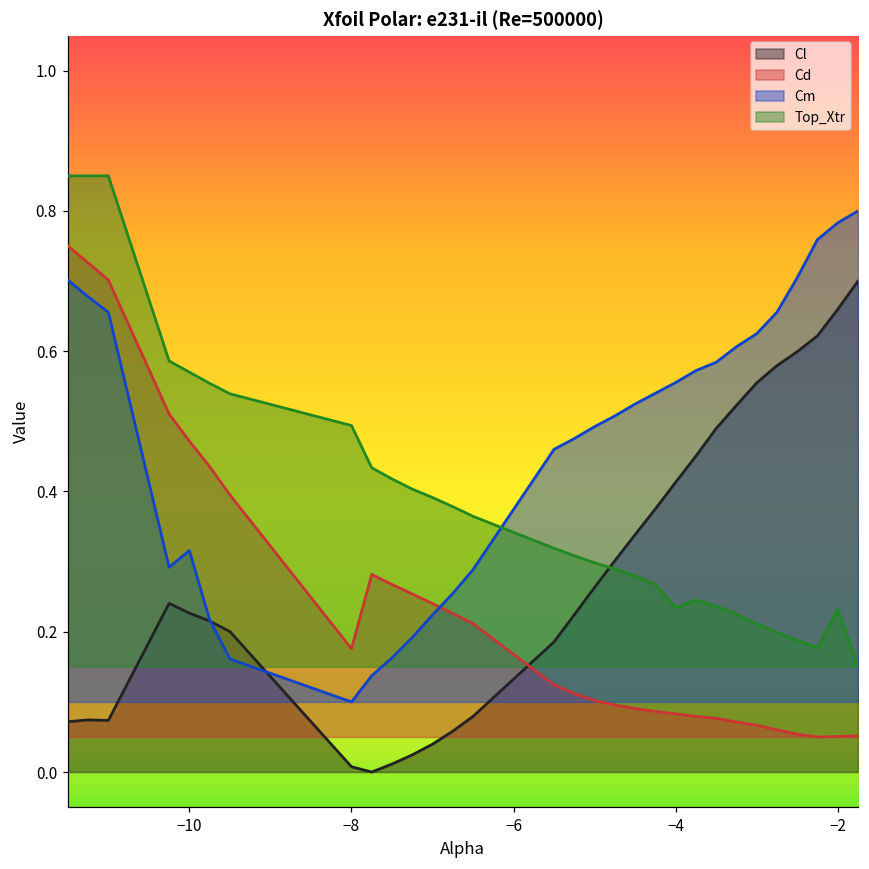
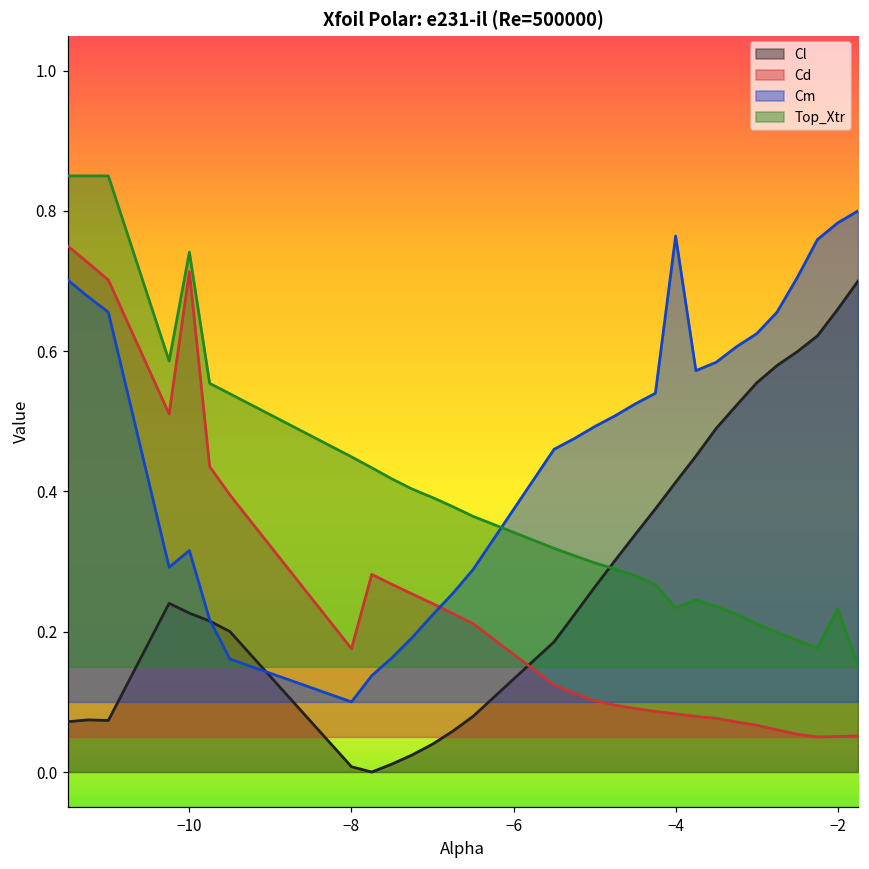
Cd, −10: 0.47 -> 0.71
Top_Xtr, −10: 0.57 -> 0.74
Top_Xtr, −8: 0.49 -> 0.45
Cm, −4: 0.56 -> 0.76
